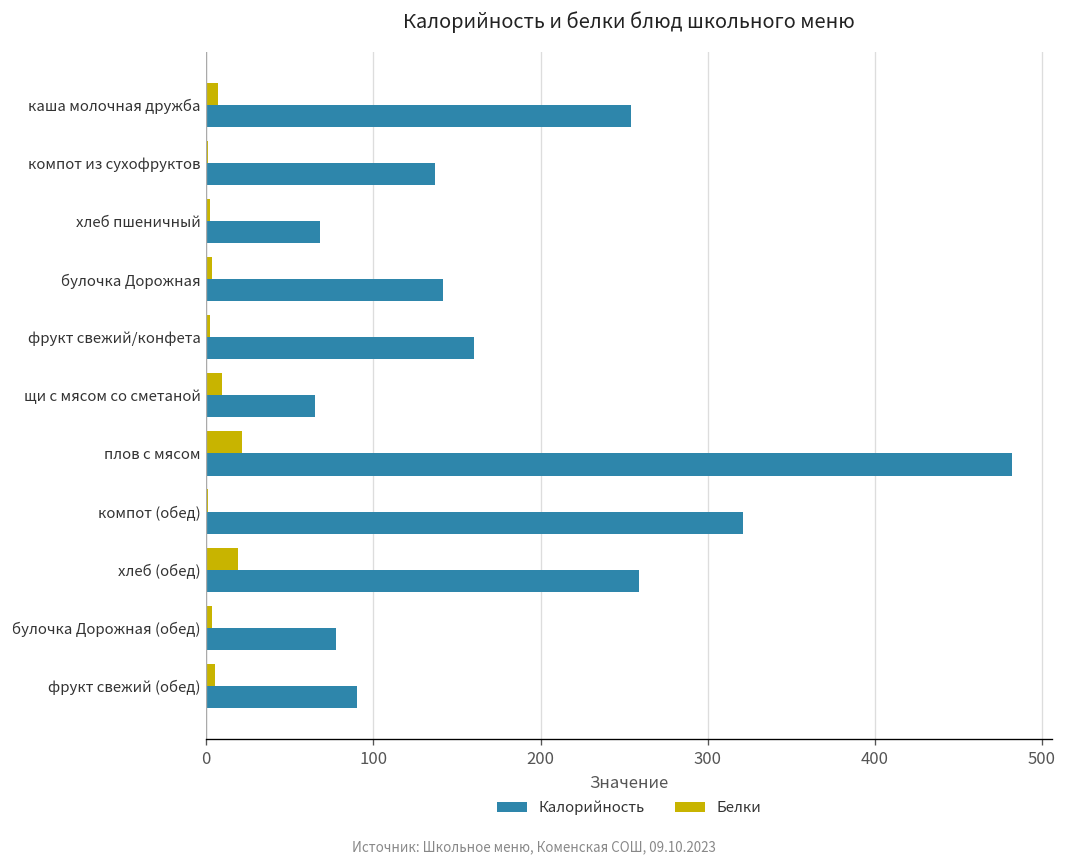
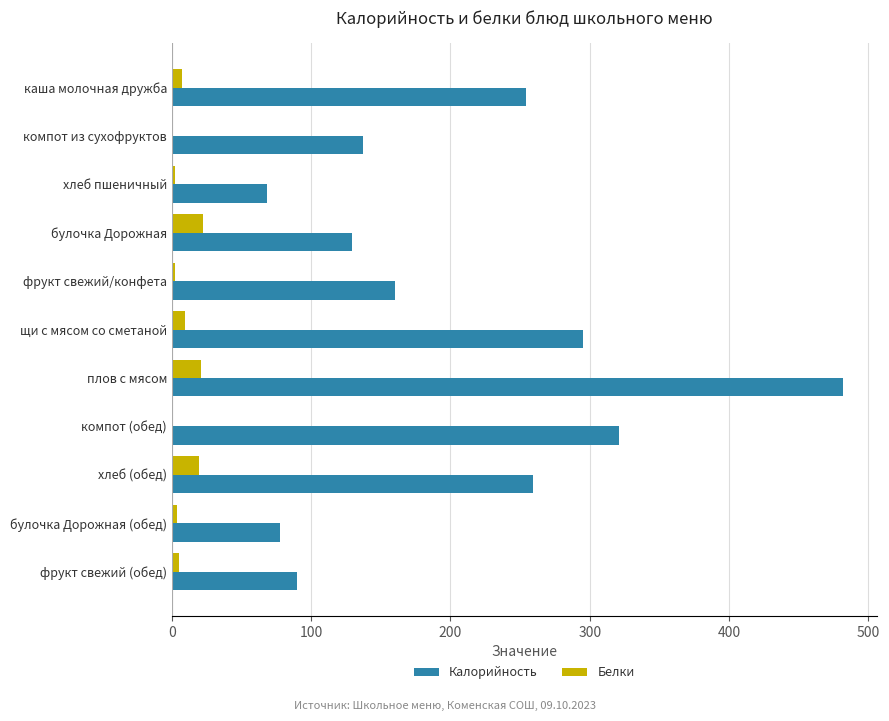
Белки, булочка Дорожная: 4 -> 23
Калорийность, булочка Дорожная: 142 -> 129
Калорийность, щи с мясом со сметаной: 65 -> 296
